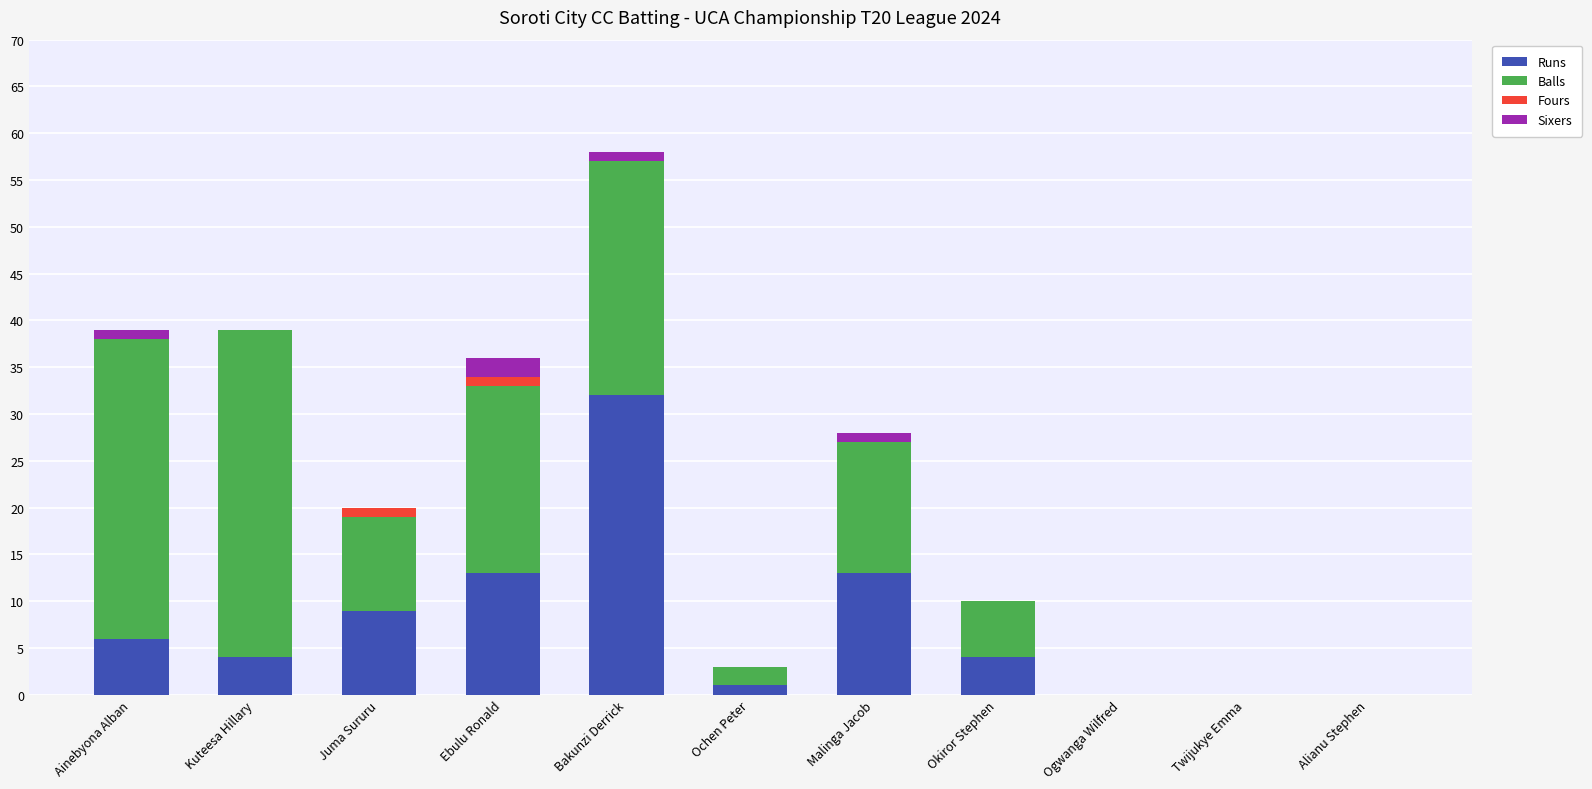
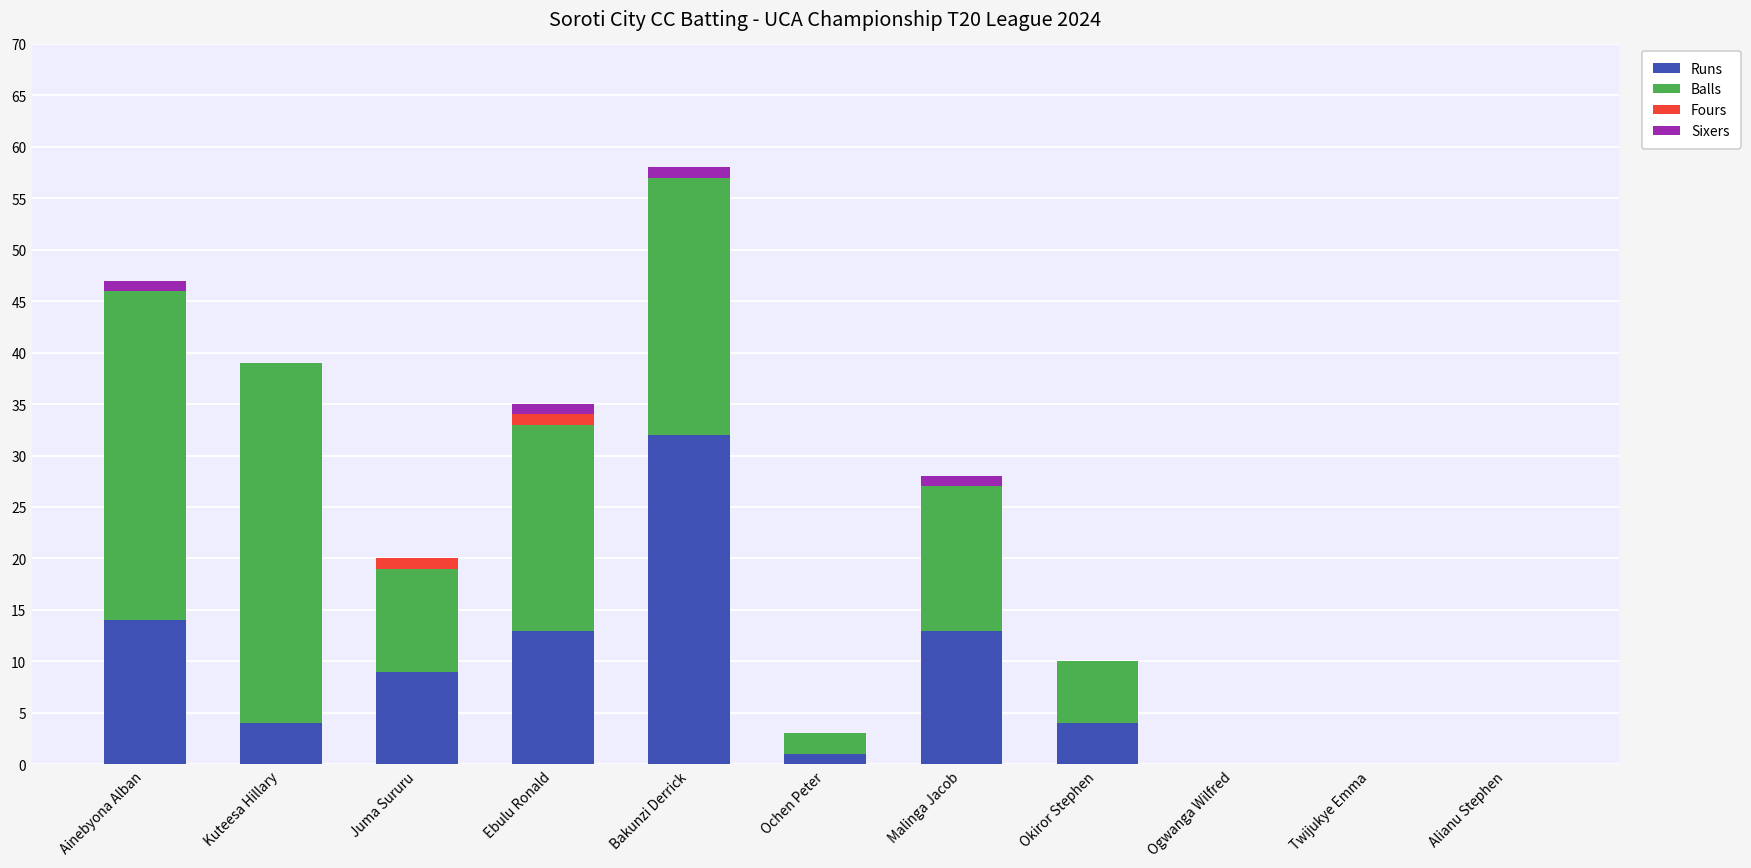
Runs, Ainebyona Alban: 6 -> 14
Sixers, Ebulu Ronald: 2 -> 1
